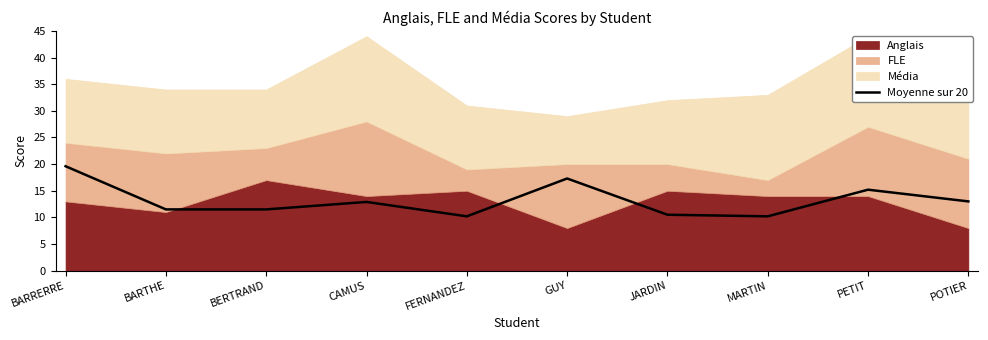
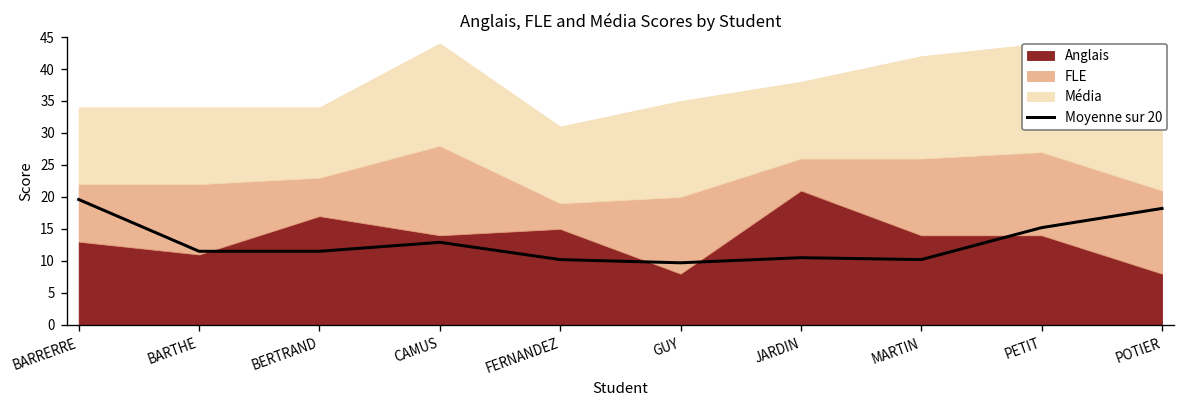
FLE, BARRERRE: 11 -> 9
Moyenne sur 20, GUY: 17 -> 10
Média, GUY: 9 -> 15
Anglais, JARDIN: 15 -> 21
FLE, MARTIN: 3 -> 12
Moyenne sur 20, POTIER: 13 -> 18
